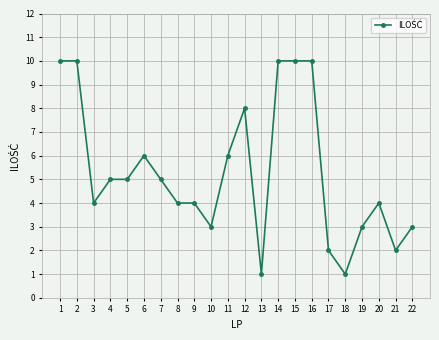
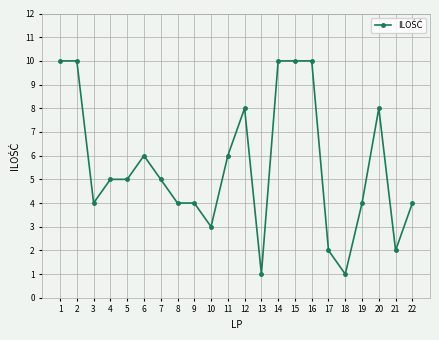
19: 3 -> 4
20: 4 -> 8
22: 3 -> 4
